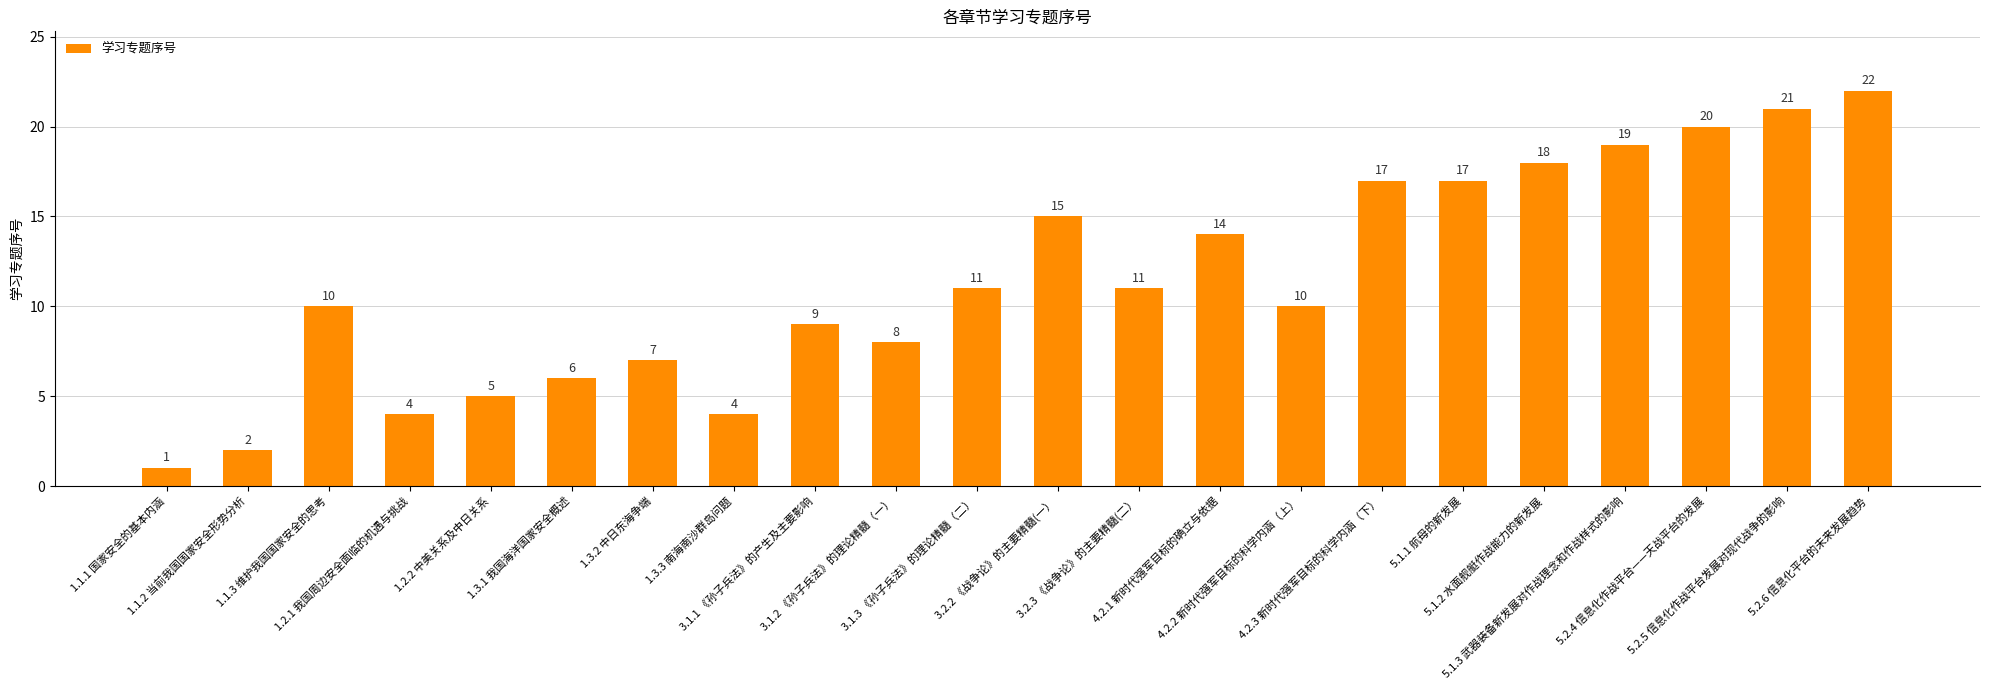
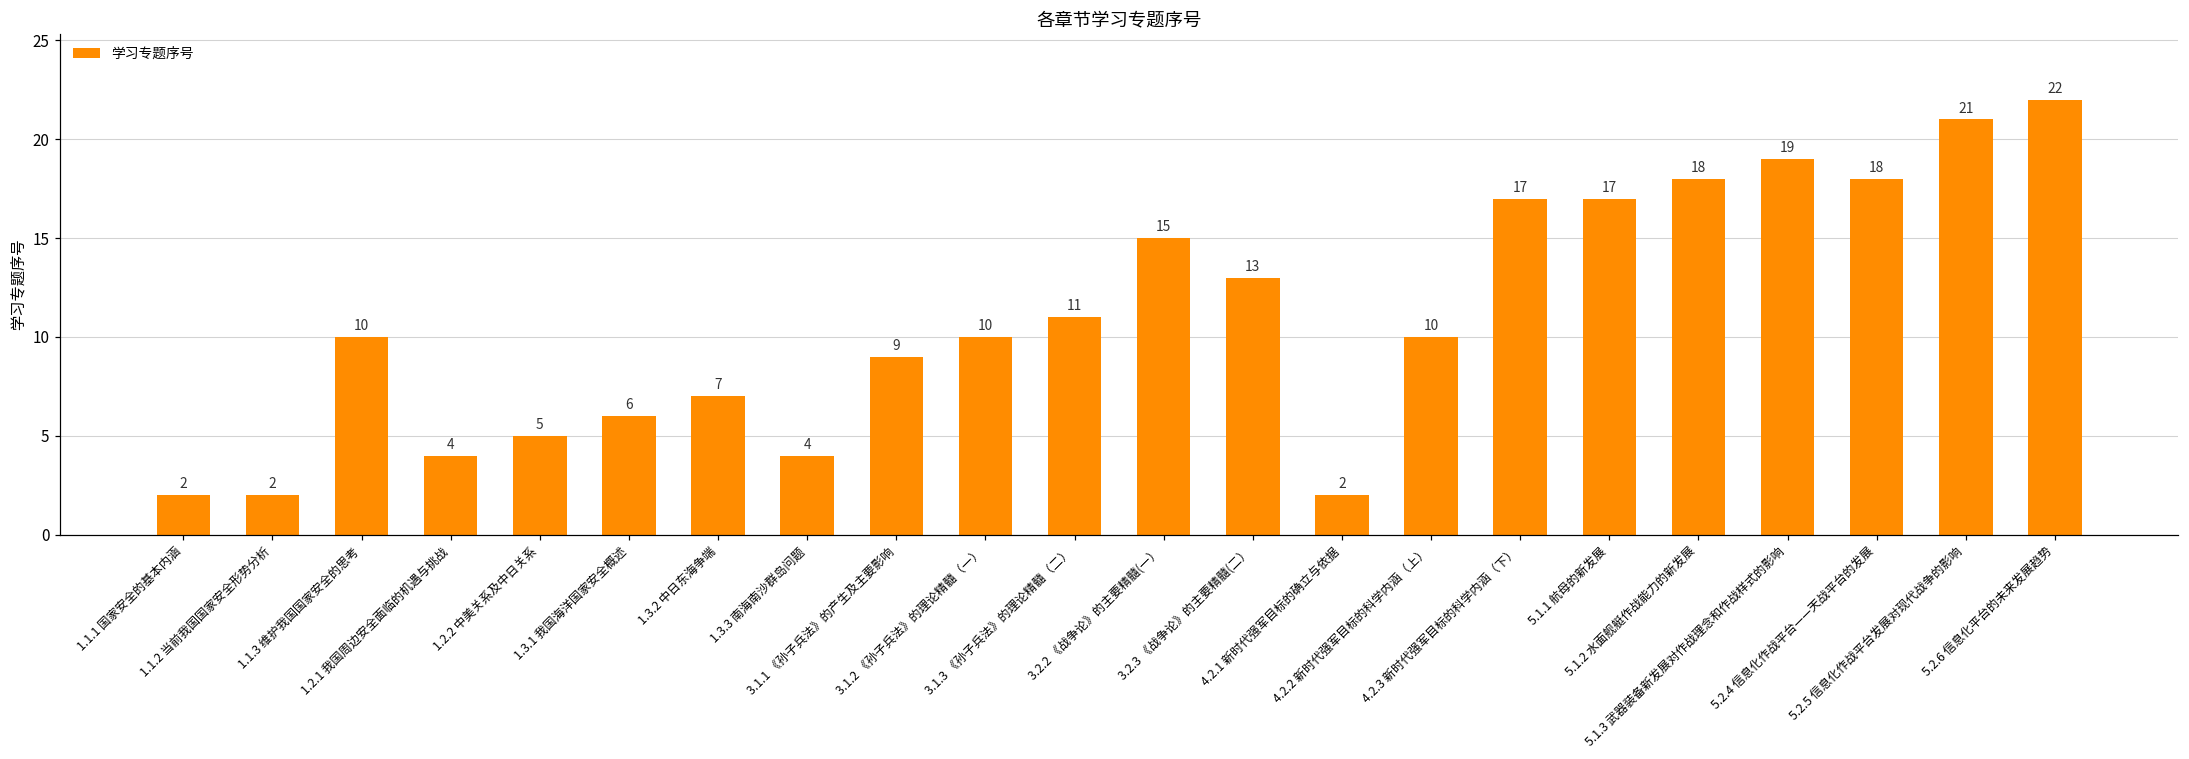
1.1.1 国家安全的基本内涵: 1 -> 2
3.1.2 《孙子兵法》的理论精髓（一）: 8 -> 10
3.2.3 《战争论》的主要精髓(二）: 11 -> 13
4.2.1 新时代强军目标的确立与依据: 14 -> 2
5.2.4 信息化作战平台——天战平台的发展: 20 -> 18
